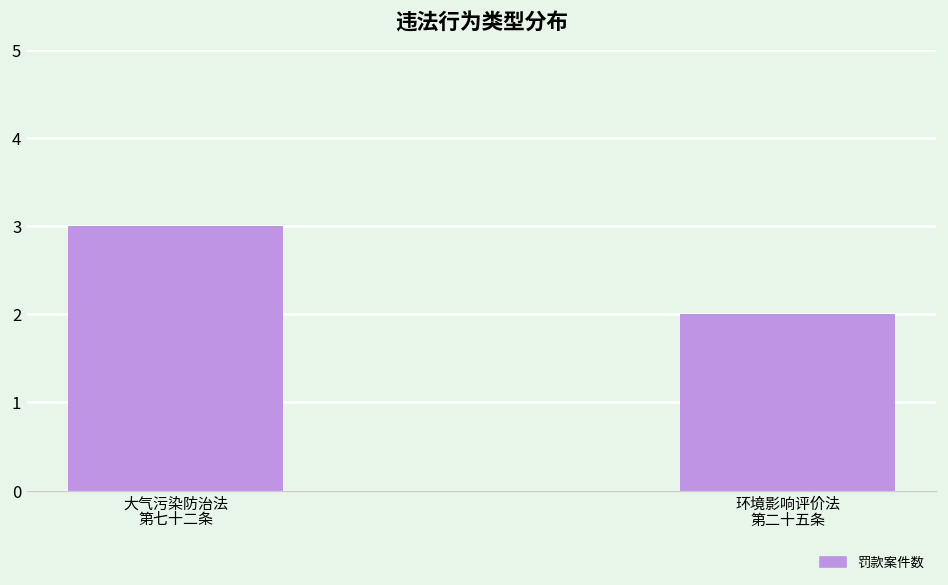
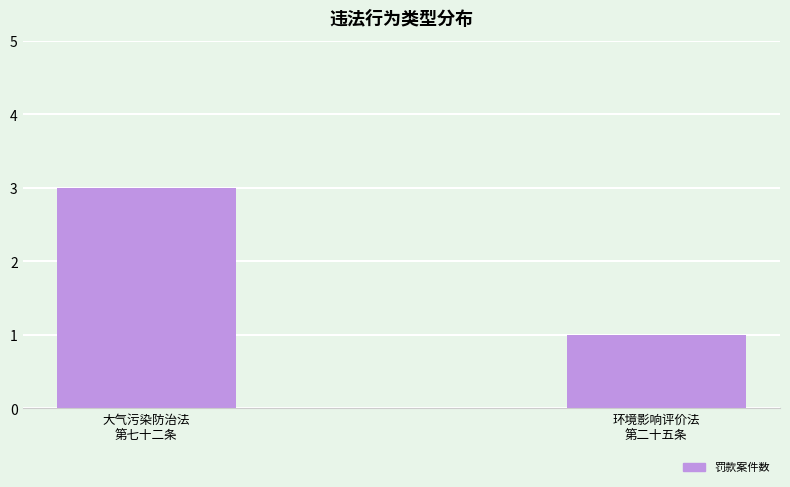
环境影响评价法 第二十五条: 2 -> 1
